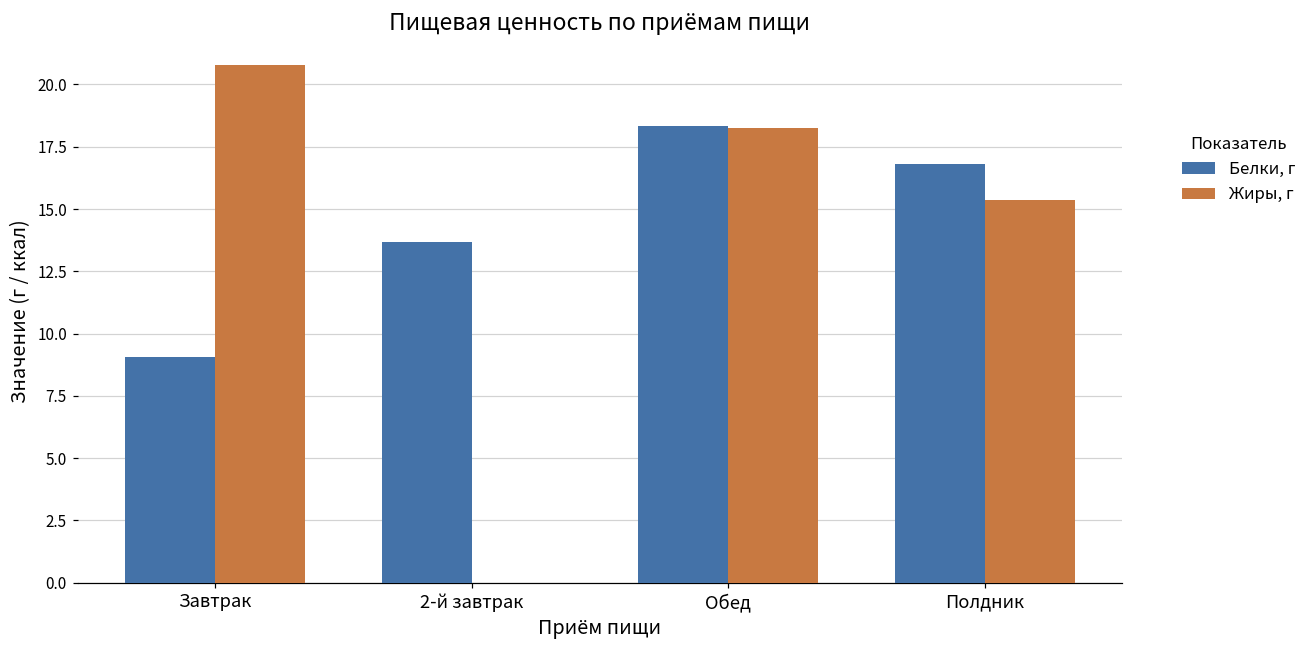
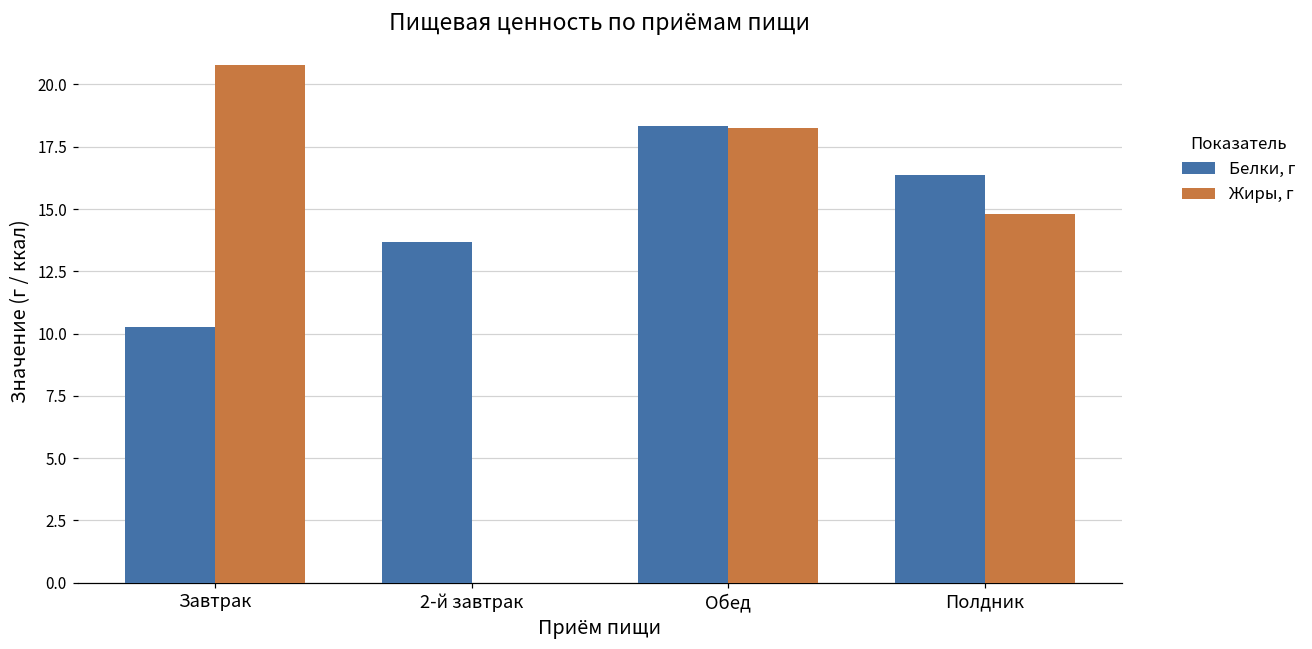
Белки, г, Завтрак: 9.1 -> 10.3
Белки, г, Полдник: 16.8 -> 16.4
Жиры, г, Полдник: 15.4 -> 14.8
